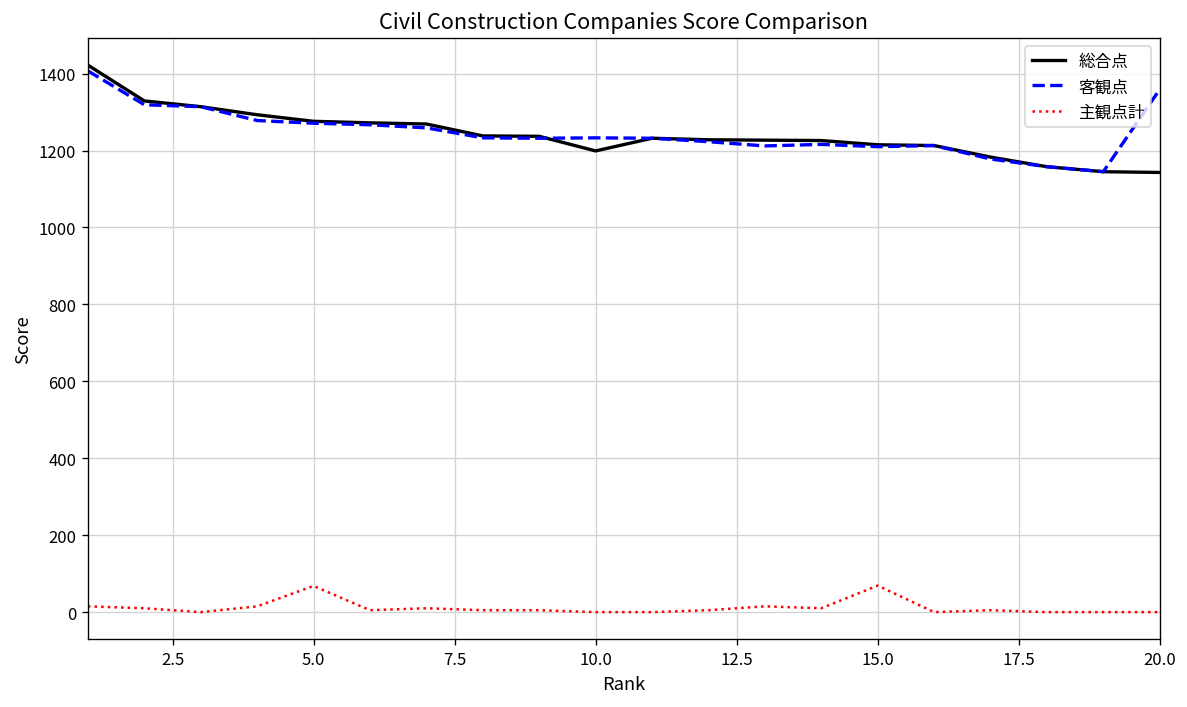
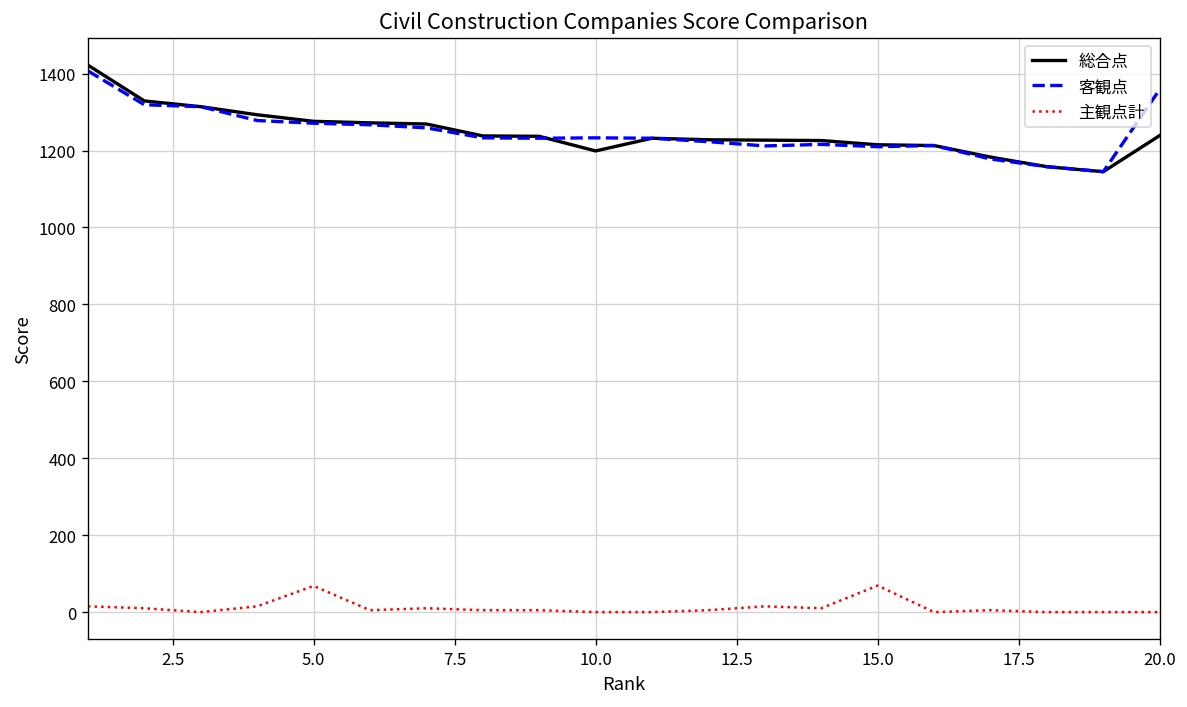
総合点, 20.0: 1140 -> 1240
